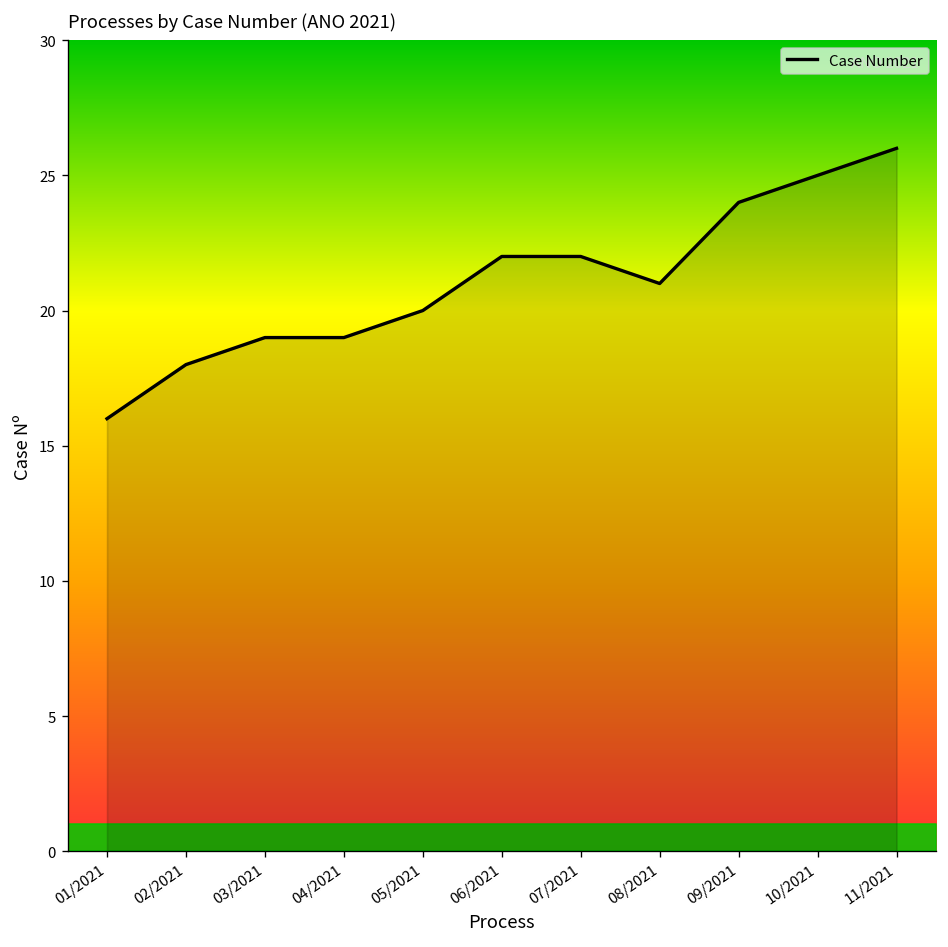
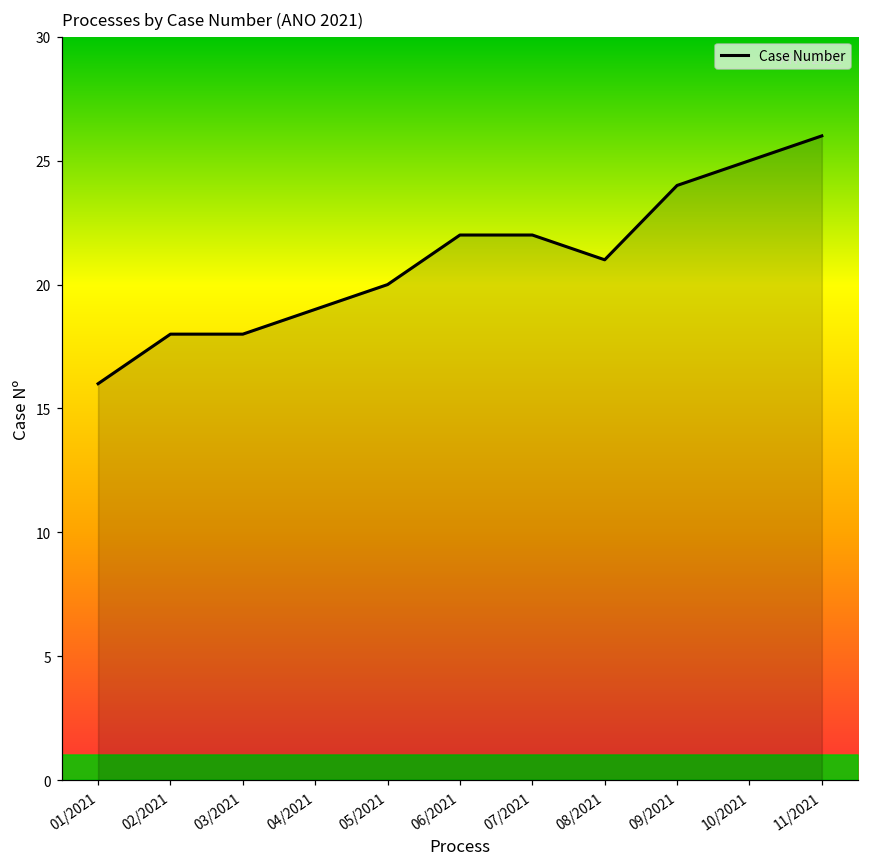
Case Number, 03/2021: 19 -> 18
